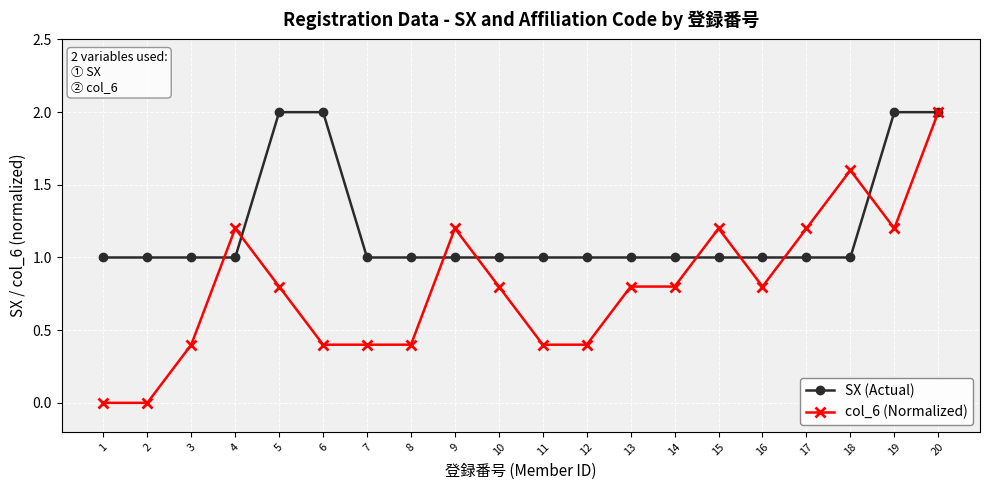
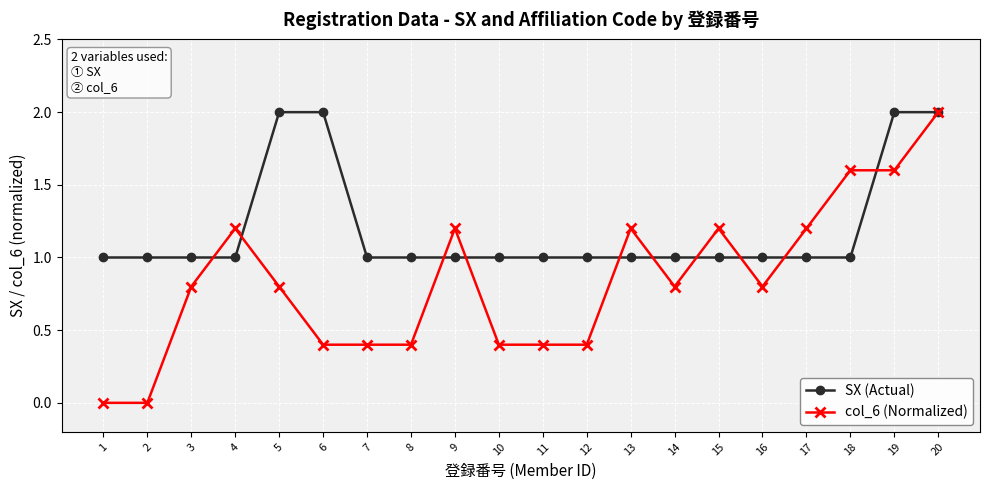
col_6 (Normalized), 3: 0.40 -> 0.80
col_6 (Normalized), 10: 0.80 -> 0.40
col_6 (Normalized), 13: 0.80 -> 1.20
col_6 (Normalized), 19: 1.20 -> 1.60
